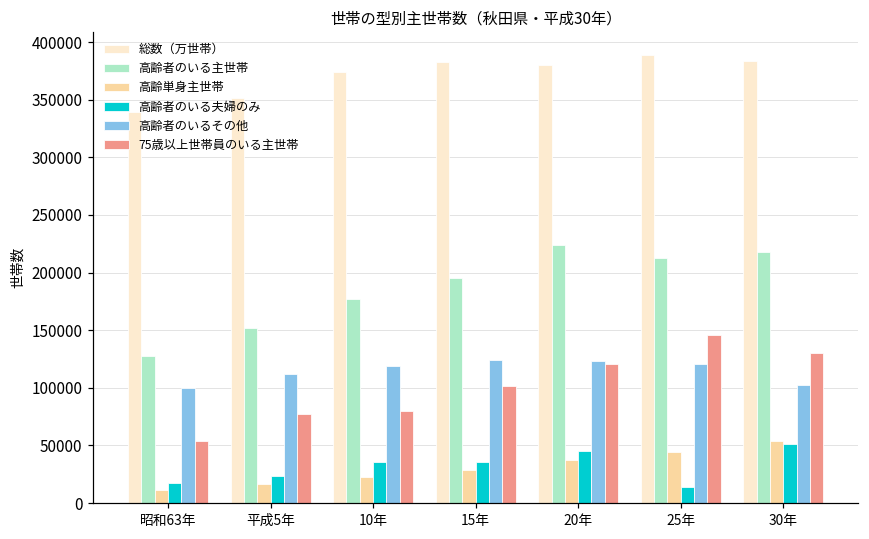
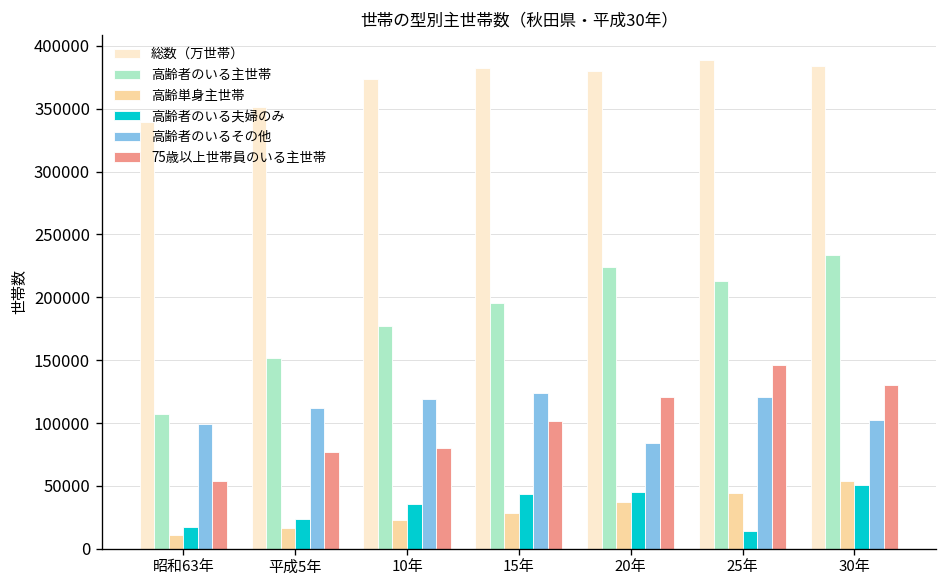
高齢者のいる主世帯, 昭和63年: 128000 -> 107000
高齢者のいる夫婦のみ, 15年: 36000 -> 43000
高齢者のいるその他, 20年: 124000 -> 84000
高齢者のいる主世帯, 30年: 218000 -> 233000
